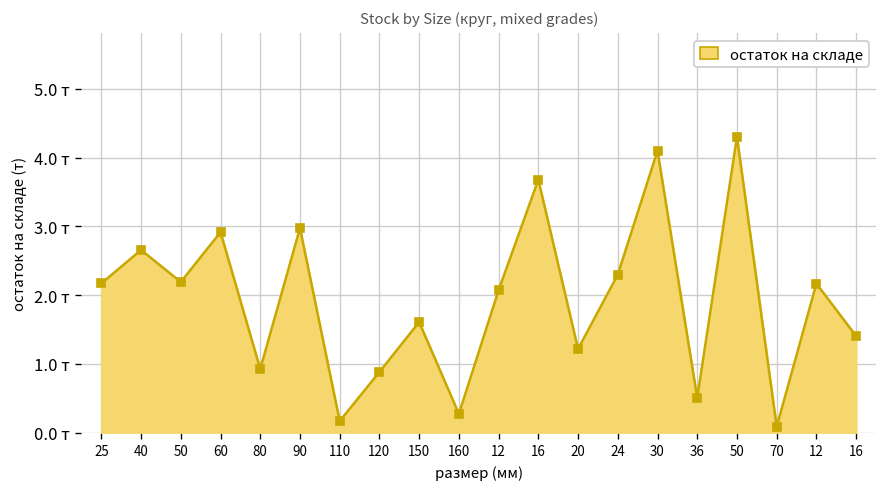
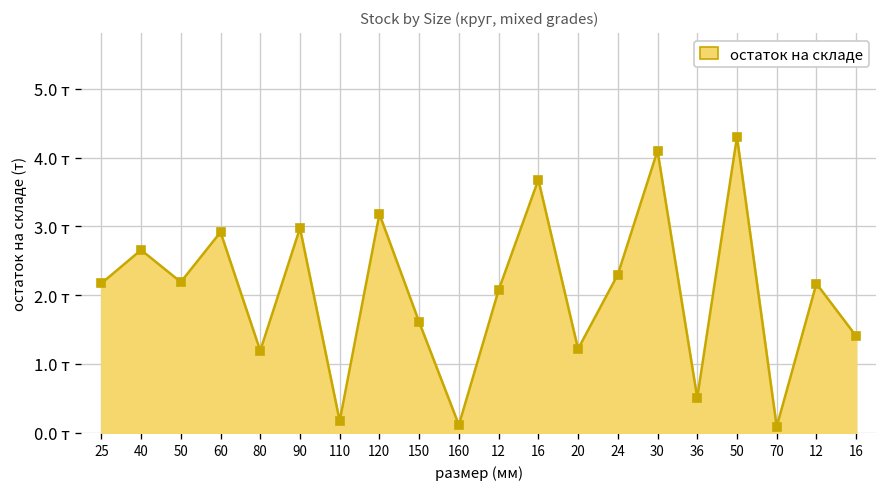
80: 0.9 т -> 1.2 т
120: 0.9 т -> 3.2 т
160: 0.3 т -> 0.1 т
